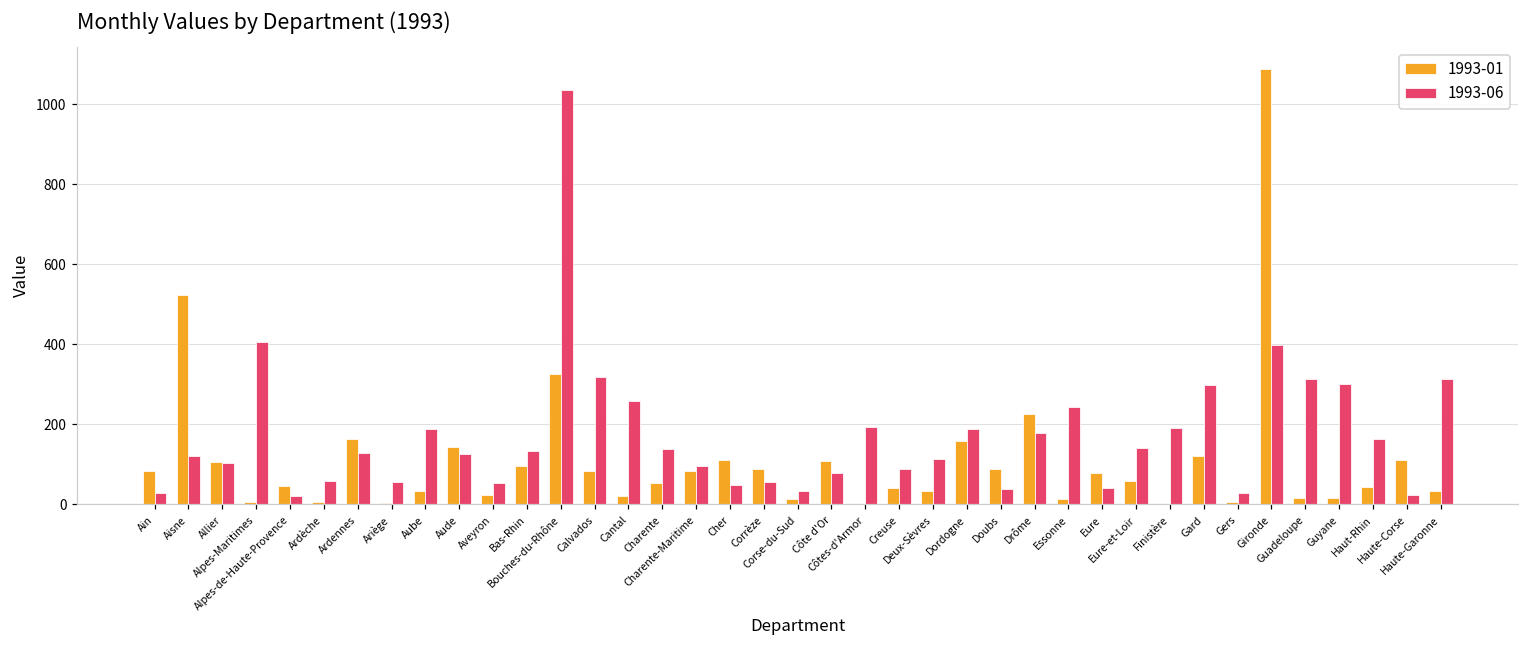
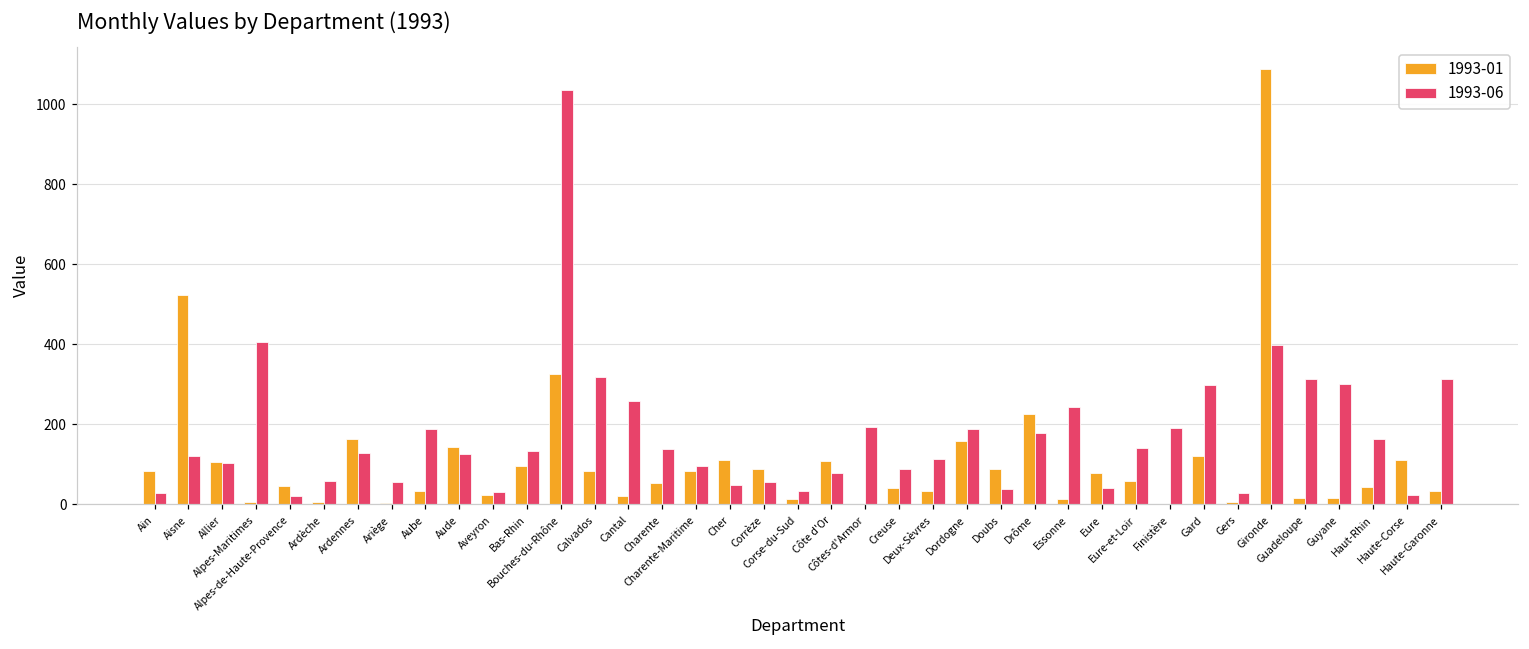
1993-06, Aveyron: 50 -> 30
